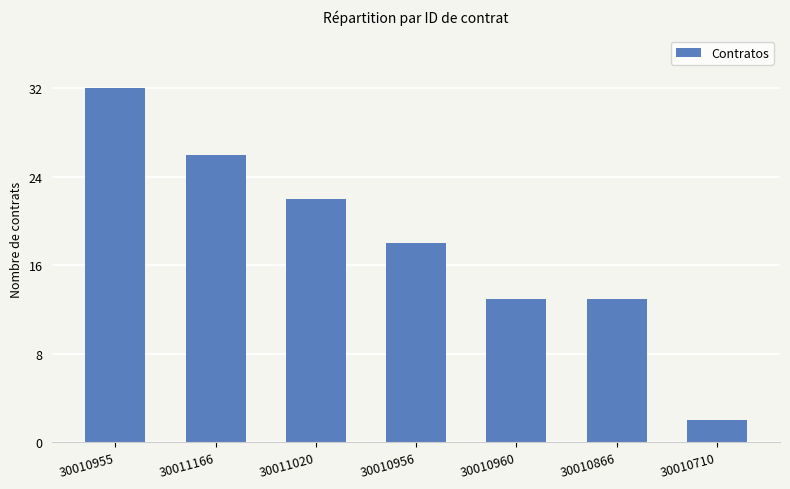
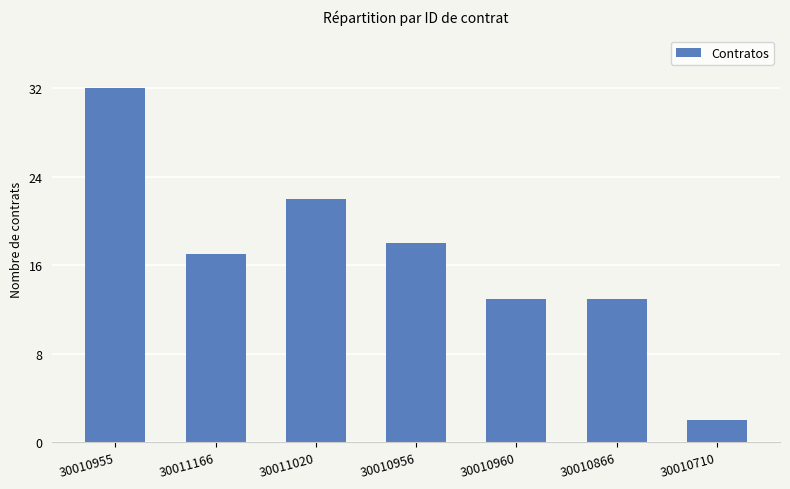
30011166: 26 -> 17
